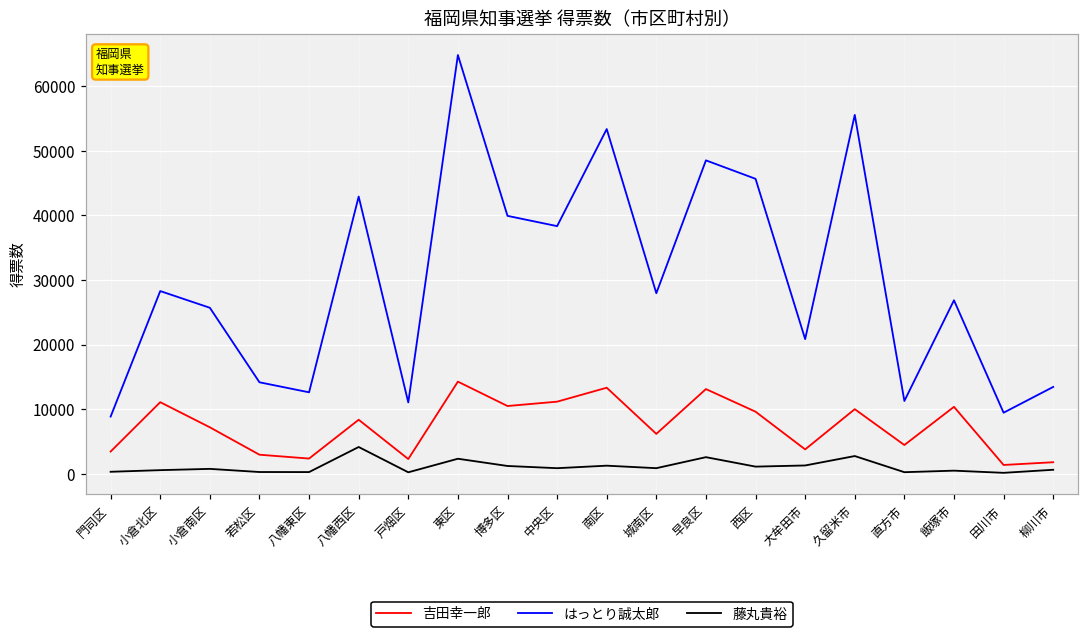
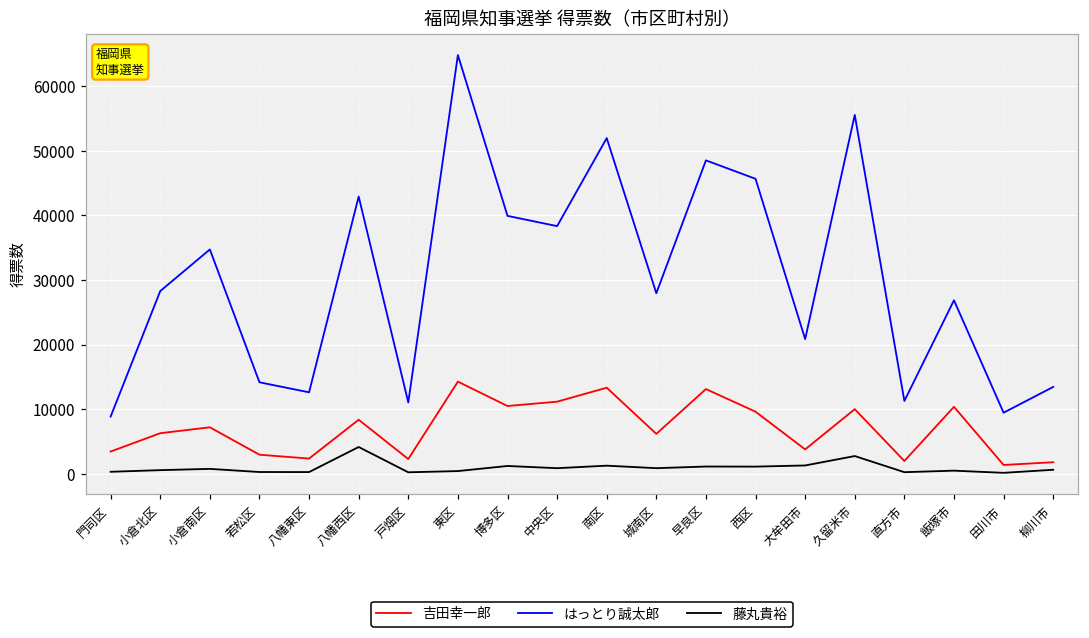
吉田幸一郎, 小倉北区: 11000 -> 6000
はっとり誠太郎, 小倉南区: 26000 -> 35000
藤丸貴裕, 東区: 2000 -> 0
はっとり誠太郎, 南区: 53000 -> 52000
藤丸貴裕, 早良区: 3000 -> 1000
吉田幸一郎, 直方市: 4000 -> 2000
